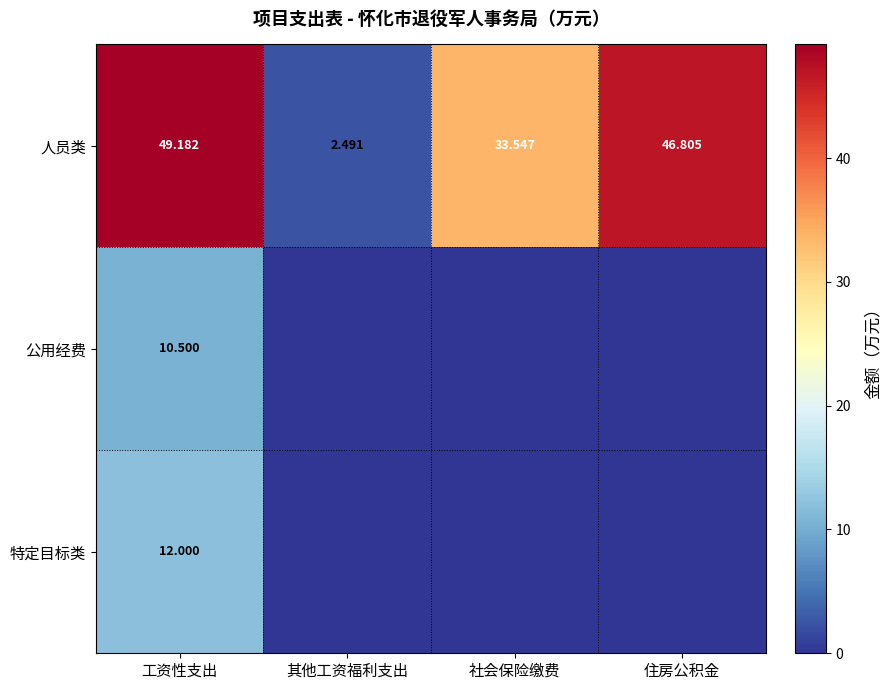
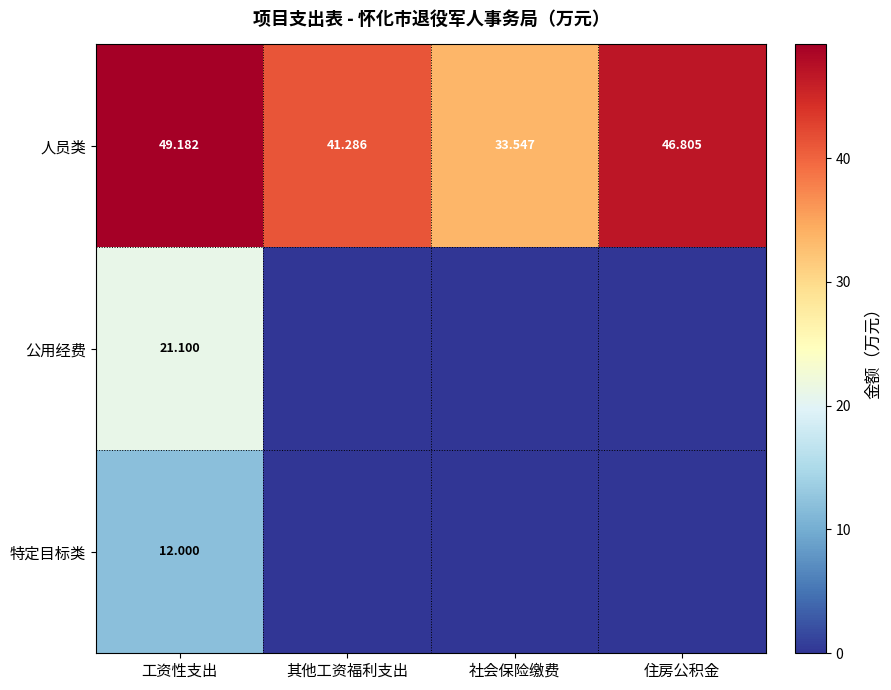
人员类, 其他工资福利支出: 2.491 -> 41.286
公用经费, 工资性支出: 10.500 -> 21.100
